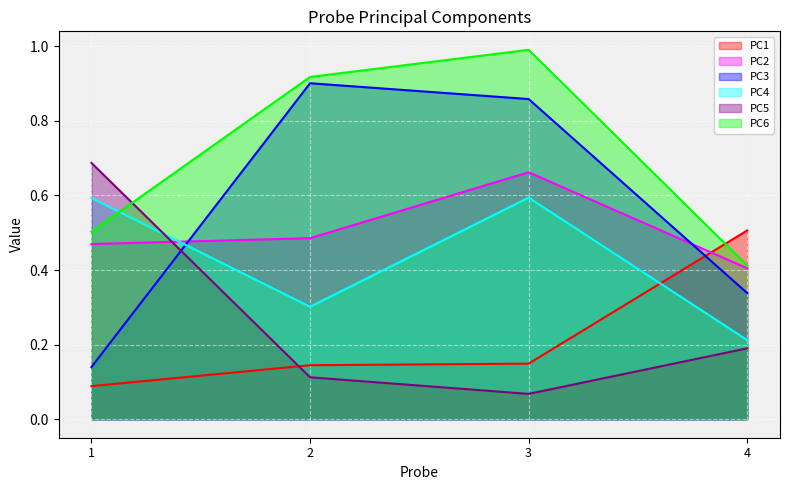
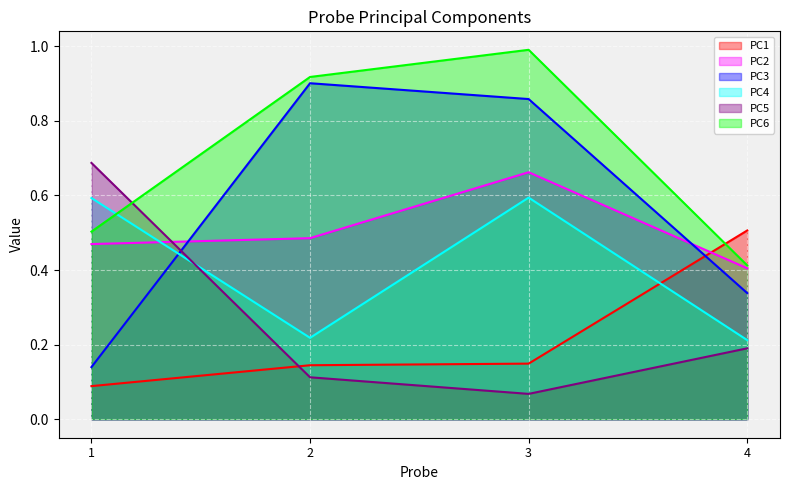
PC4, 2: 0.30 -> 0.22
